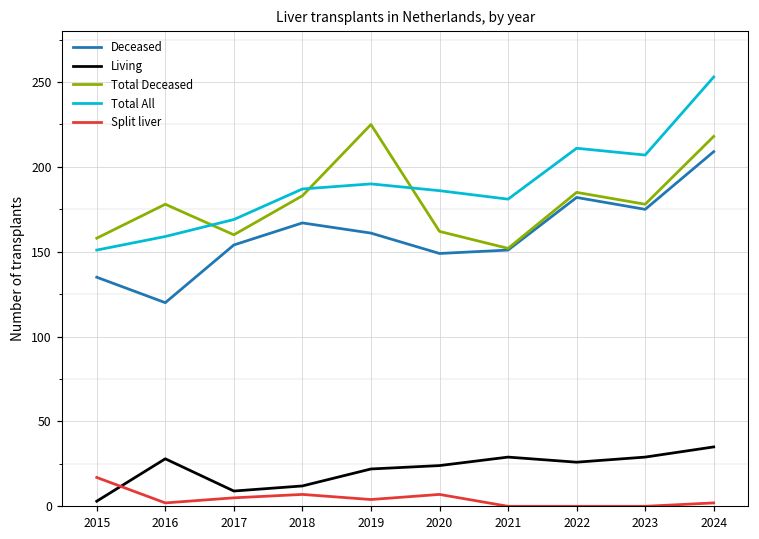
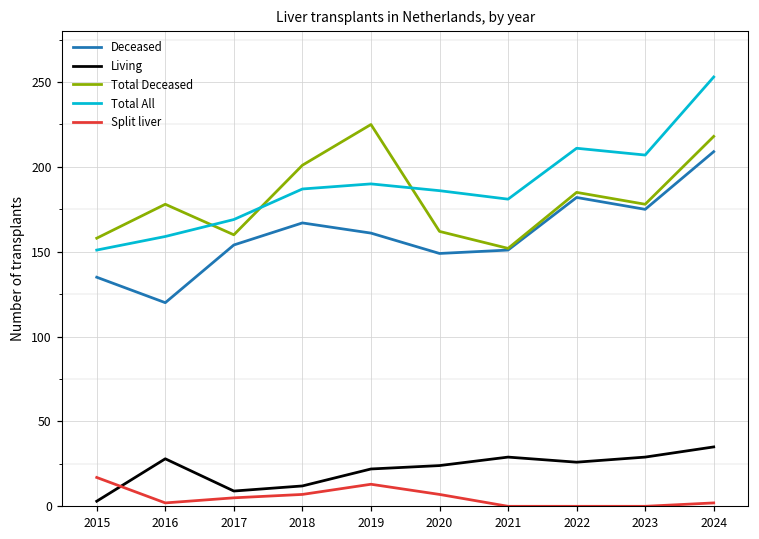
Total Deceased, 2018: 183 -> 201
Split liver, 2019: 4 -> 13
